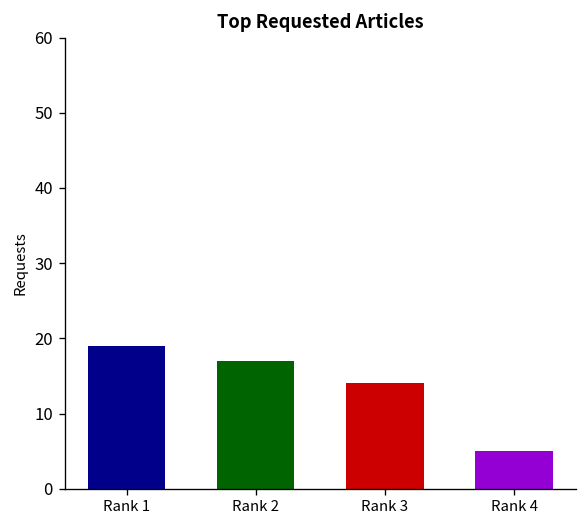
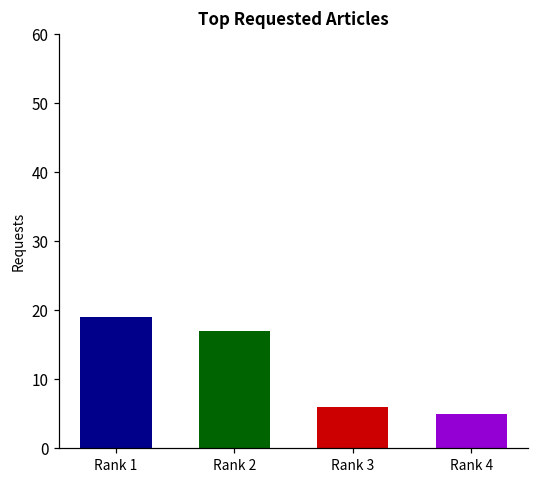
Rank 3: 14 -> 6
